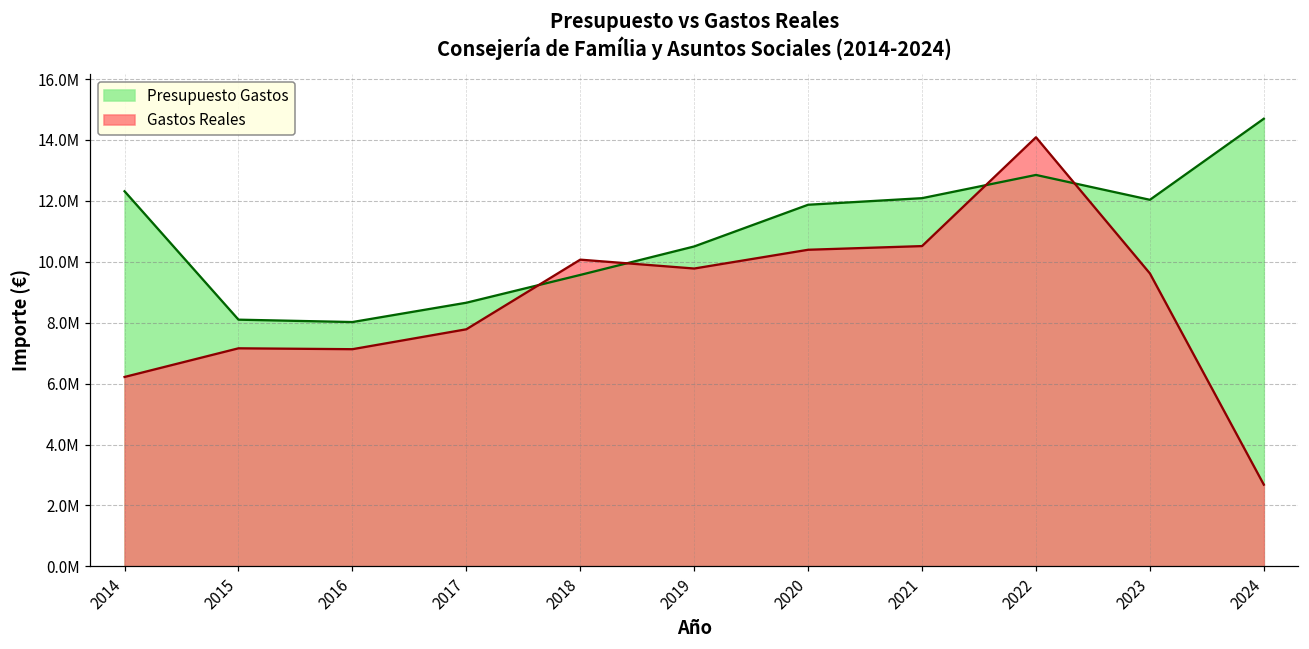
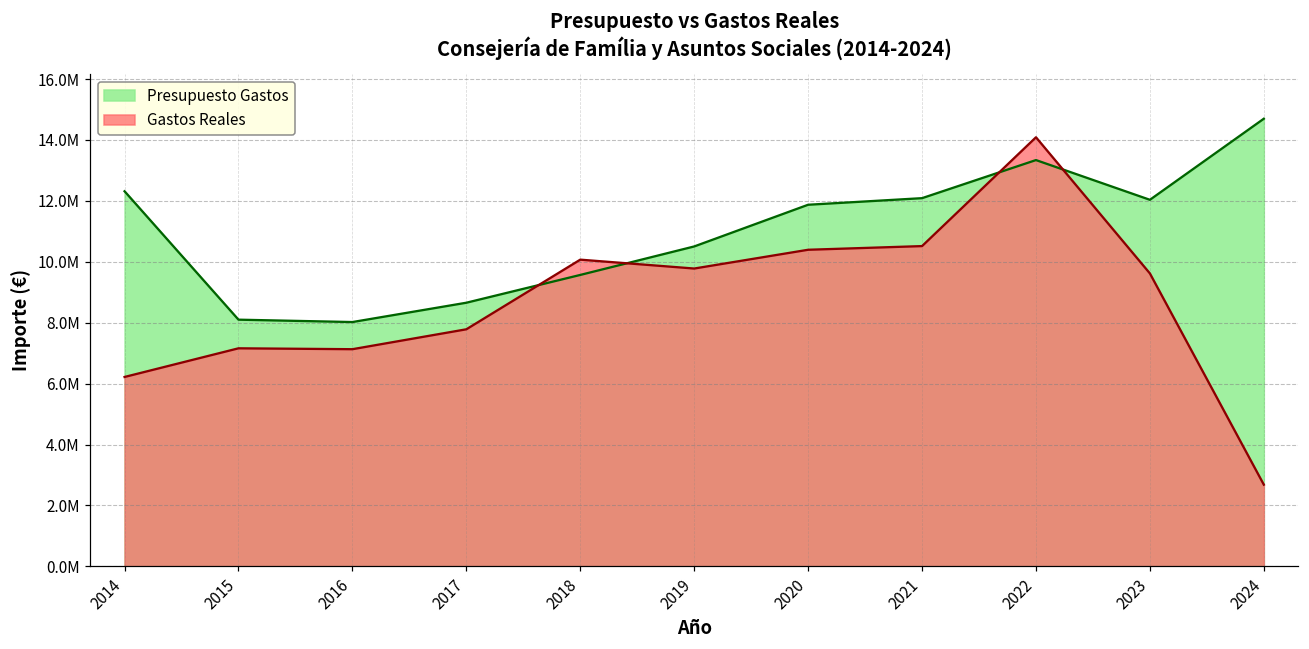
Presupuesto Gastos, 2022: 12900000 -> 13300000
